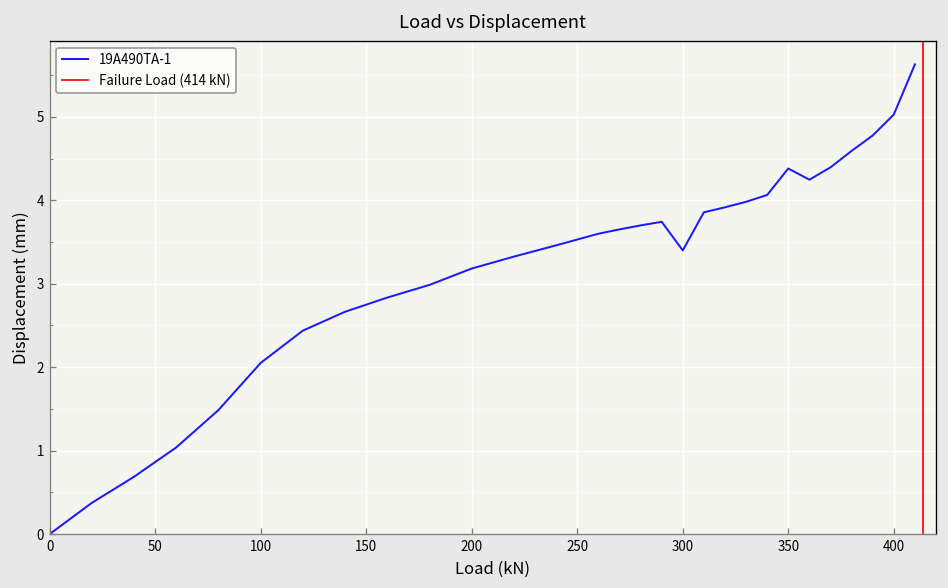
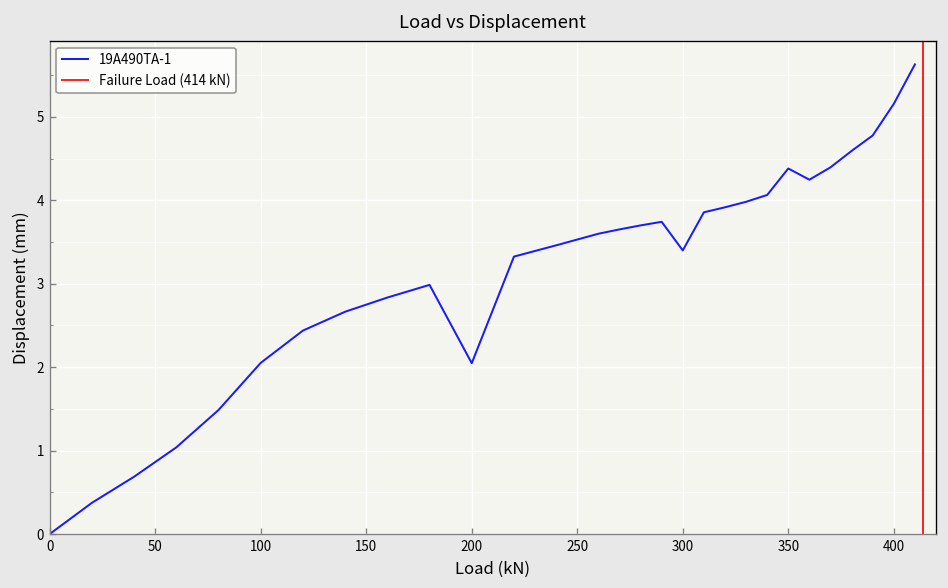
200: 3.2 -> 2.0
400: 5.0 -> 5.2
